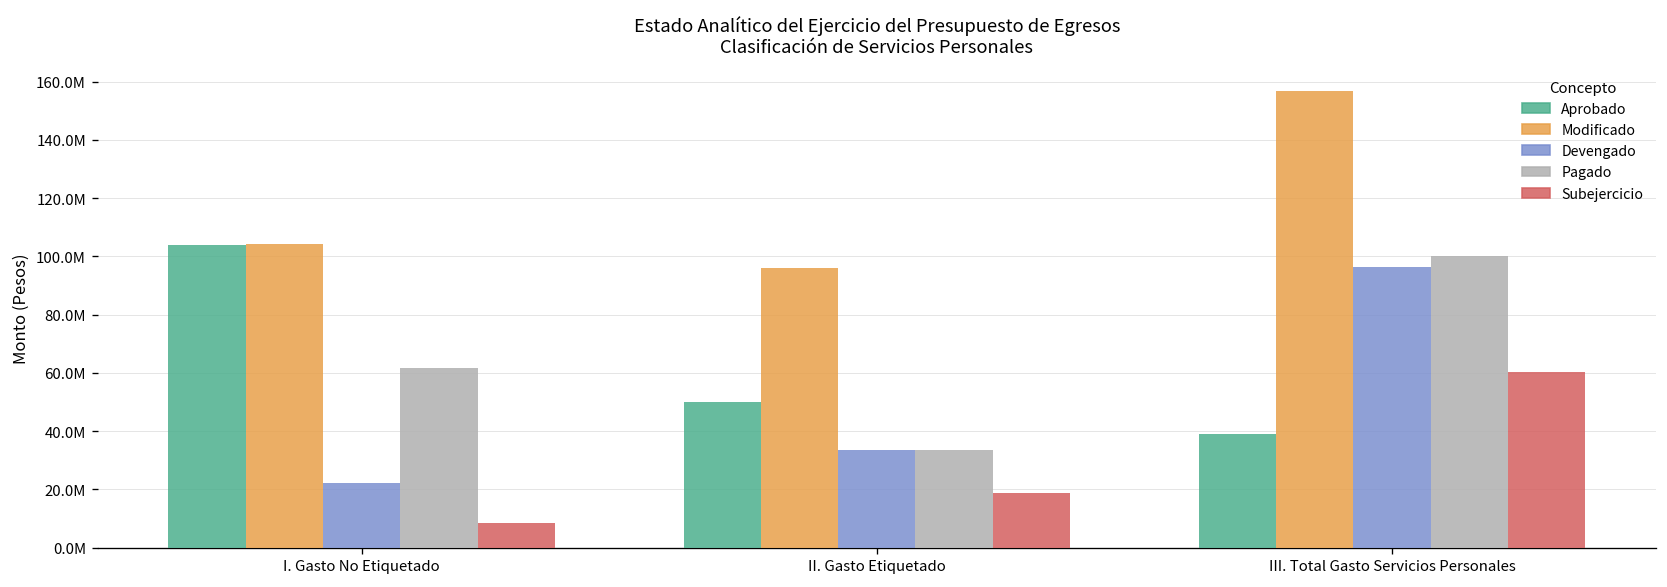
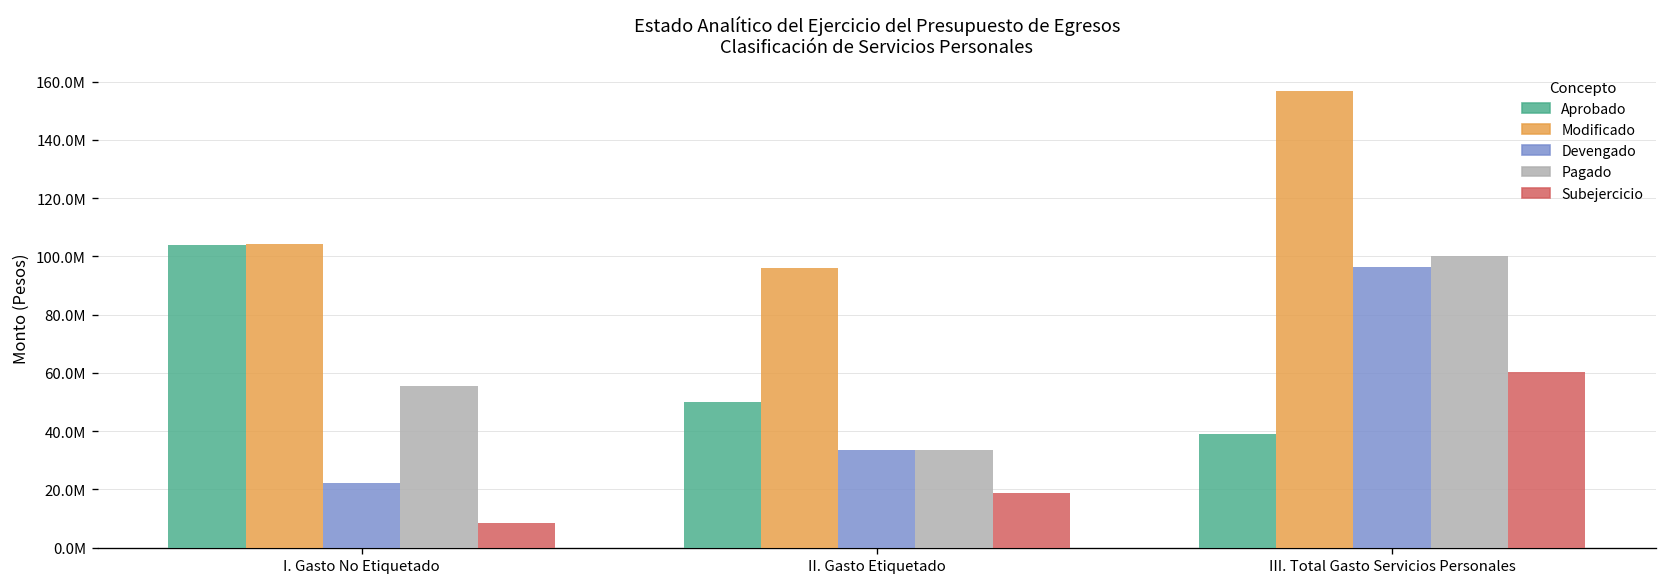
Pagado, I. Gasto No Etiquetado: 62000000 -> 55000000
